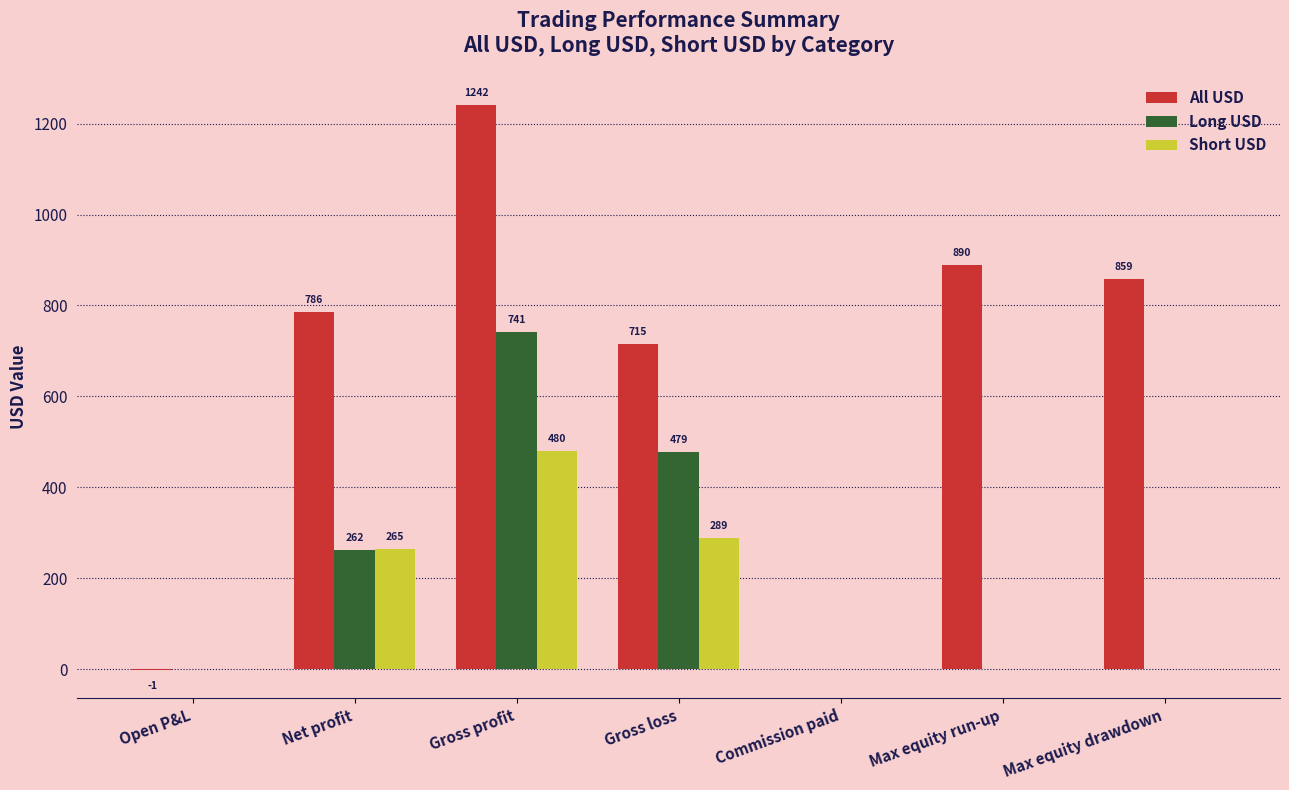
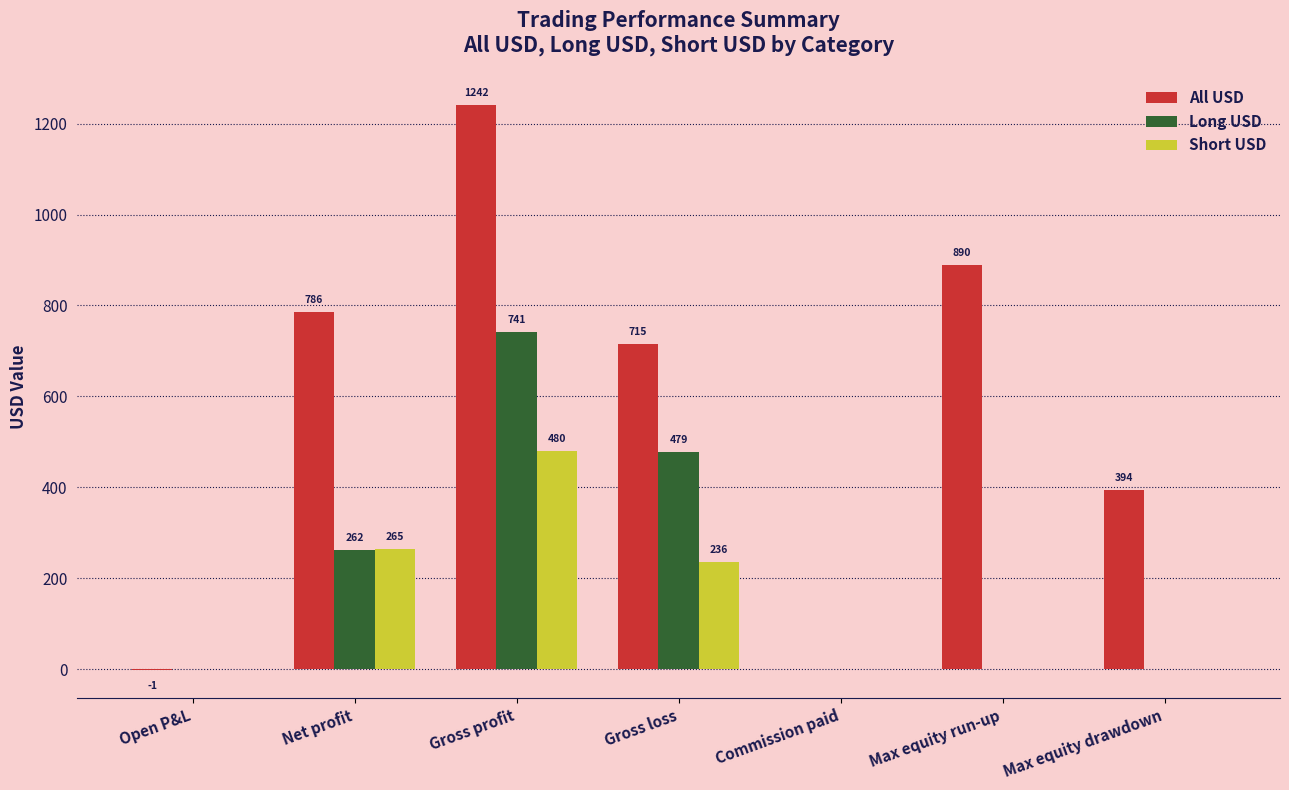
Short USD, Gross loss: 289 -> 236
All USD, Max equity drawdown: 859 -> 394
